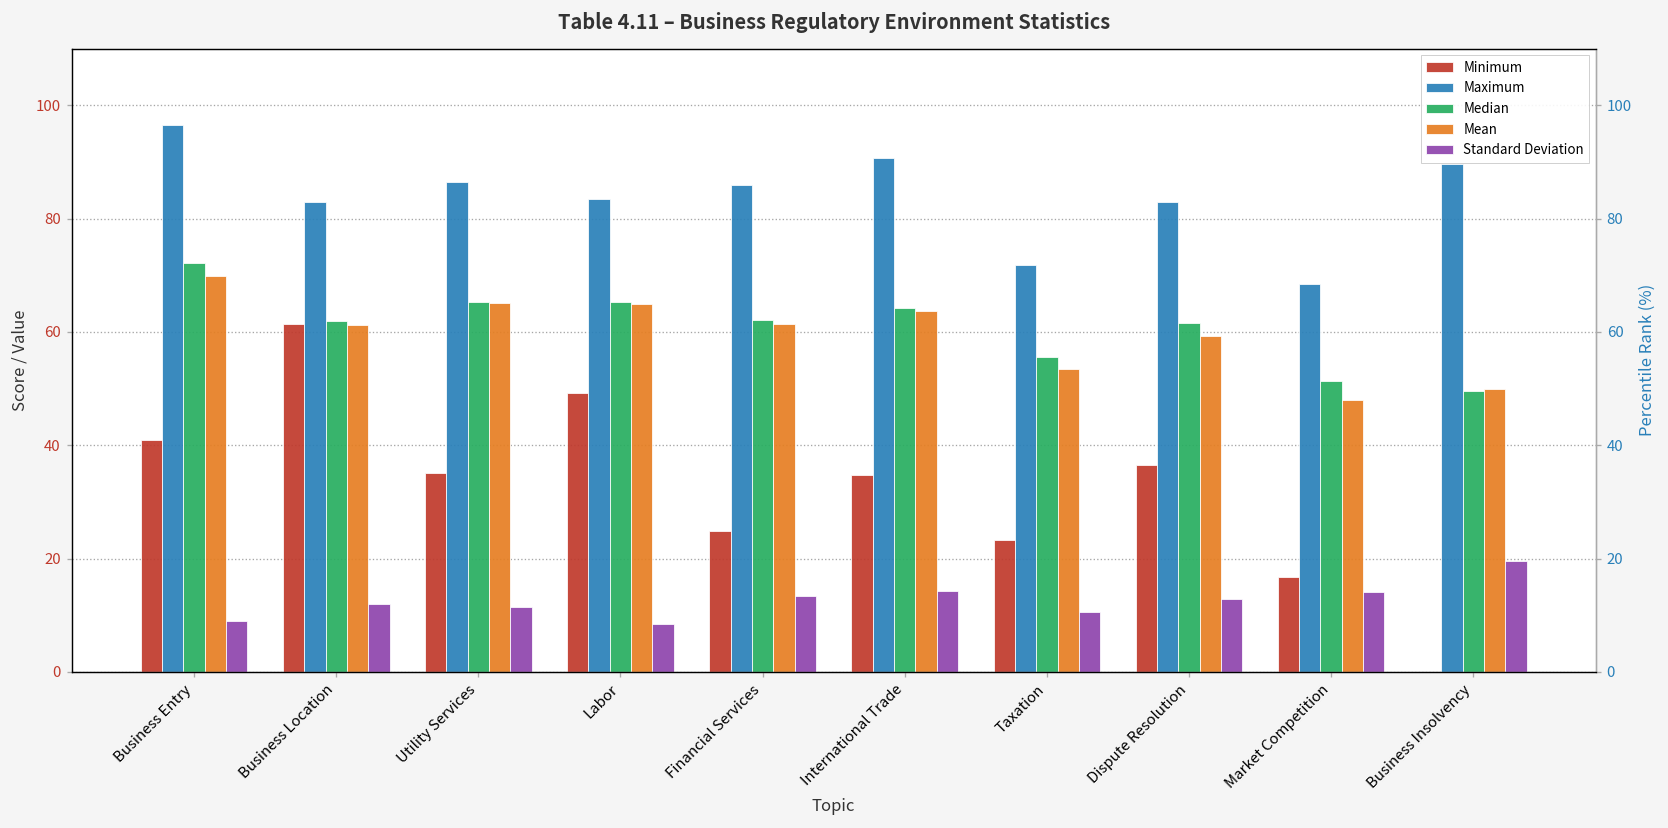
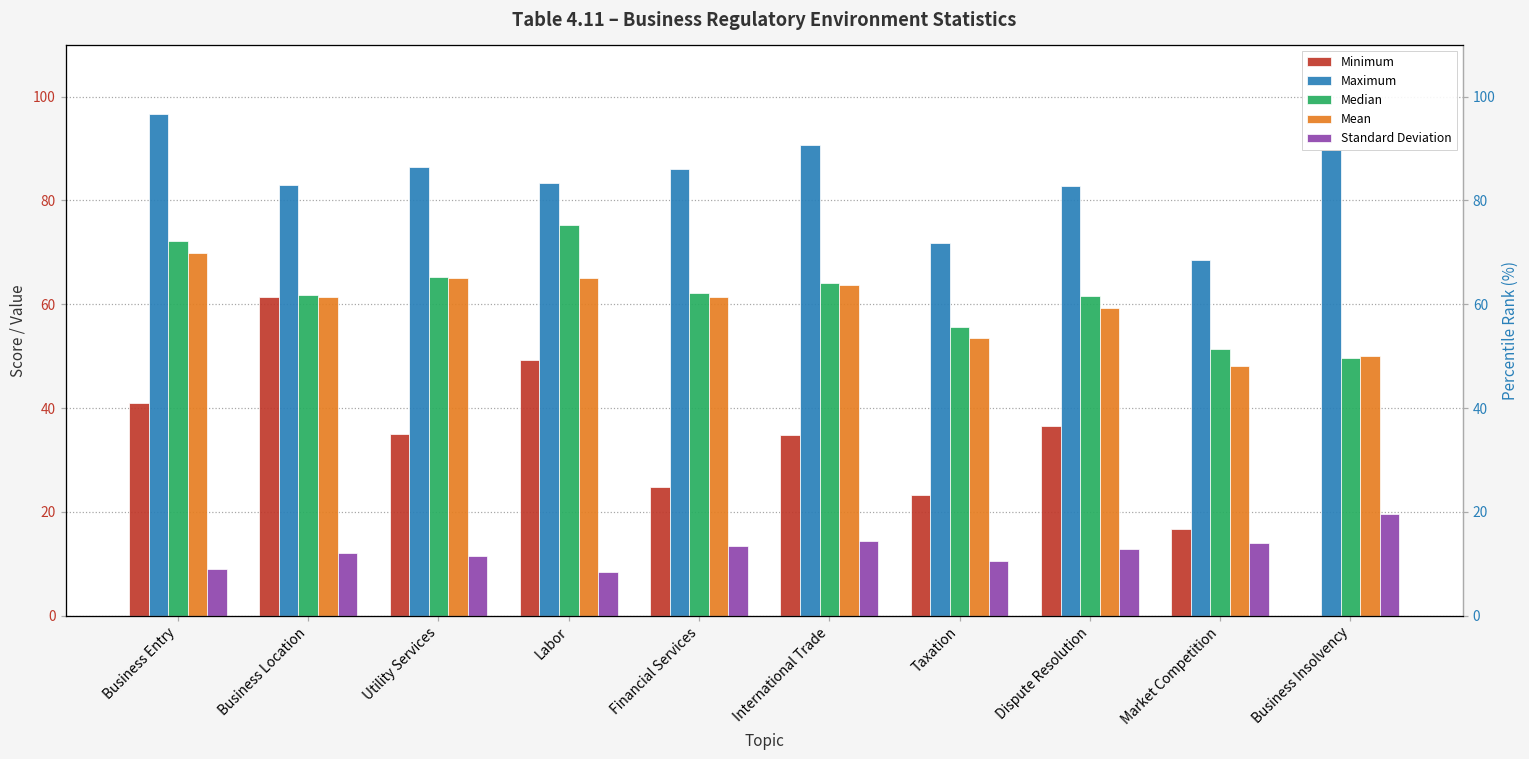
Median, Labor: 65 -> 75
